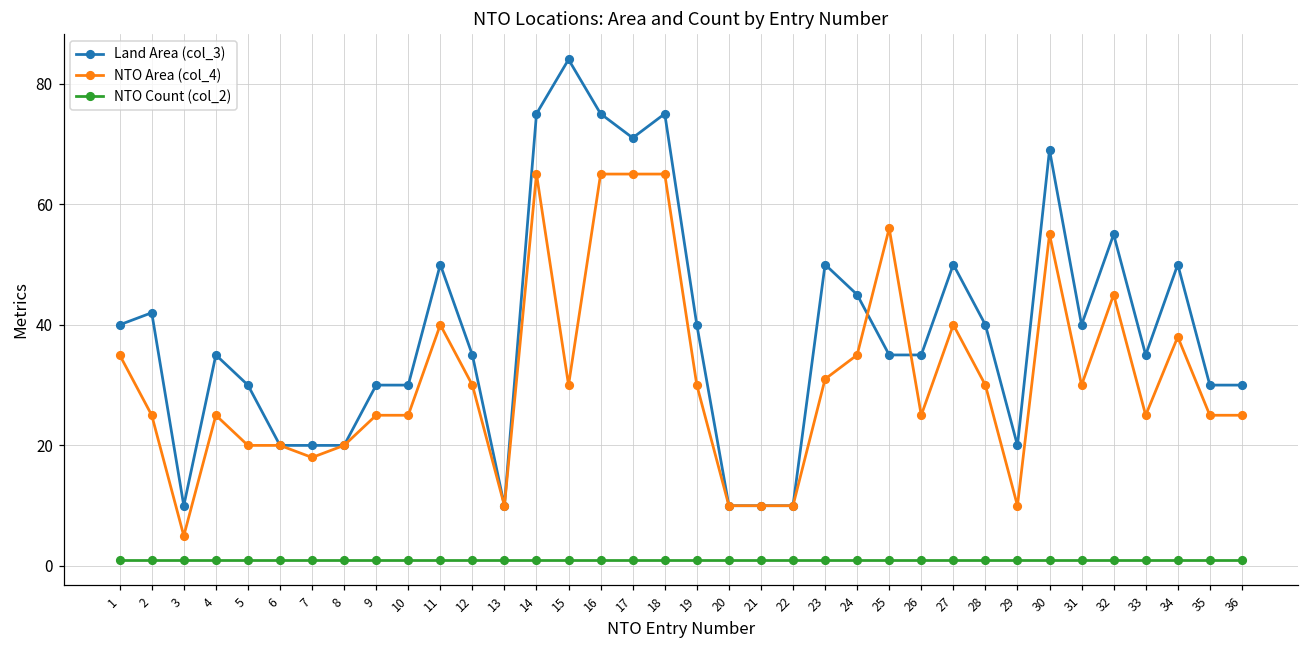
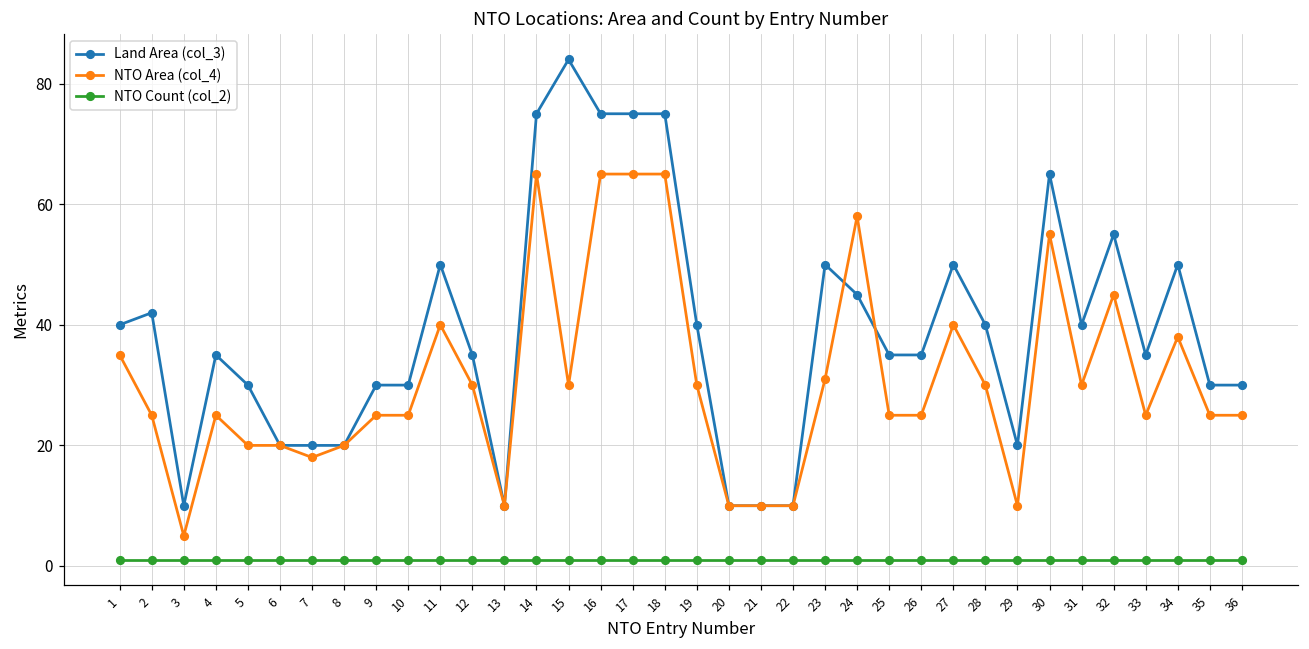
Land Area (col_3), 17: 71 -> 75
NTO Area (col_4), 24: 35 -> 58
NTO Area (col_4), 25: 56 -> 25
Land Area (col_3), 30: 69 -> 65
